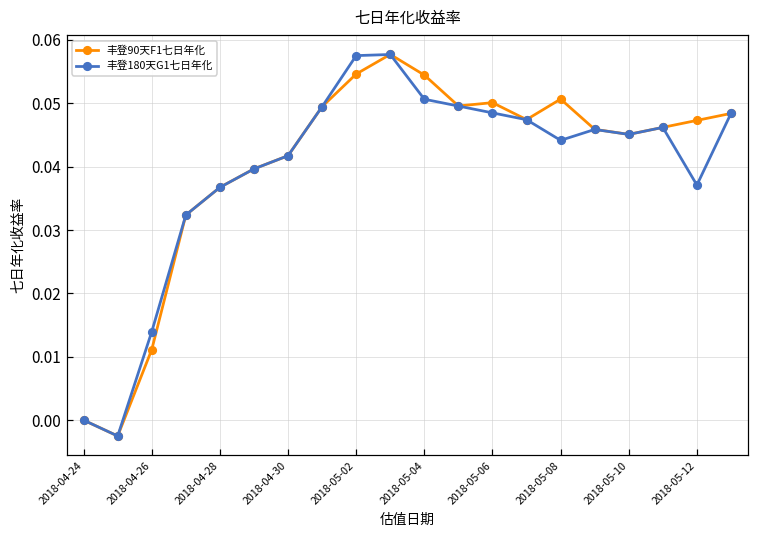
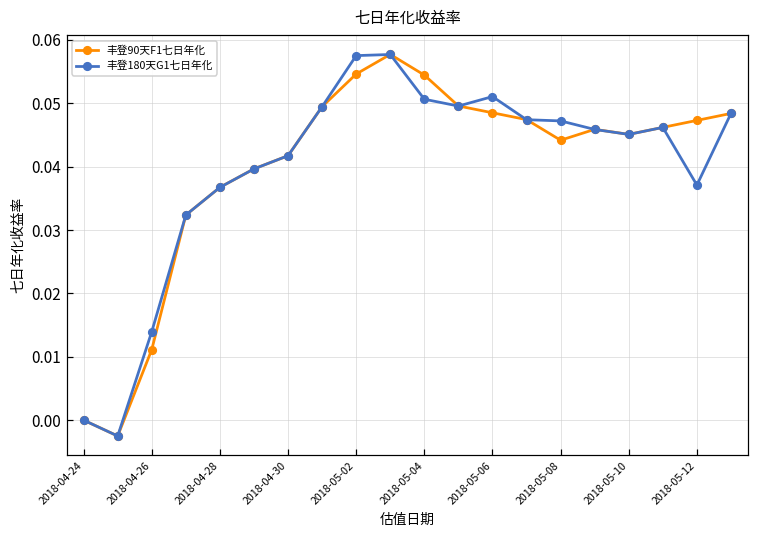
丰登90天F1七日年化, 2018-05-06: 0.050 -> 0.049
丰登180天G1七日年化, 2018-05-06: 0.048 -> 0.051
丰登90天F1七日年化, 2018-05-08: 0.051 -> 0.044
丰登180天G1七日年化, 2018-05-08: 0.044 -> 0.047
